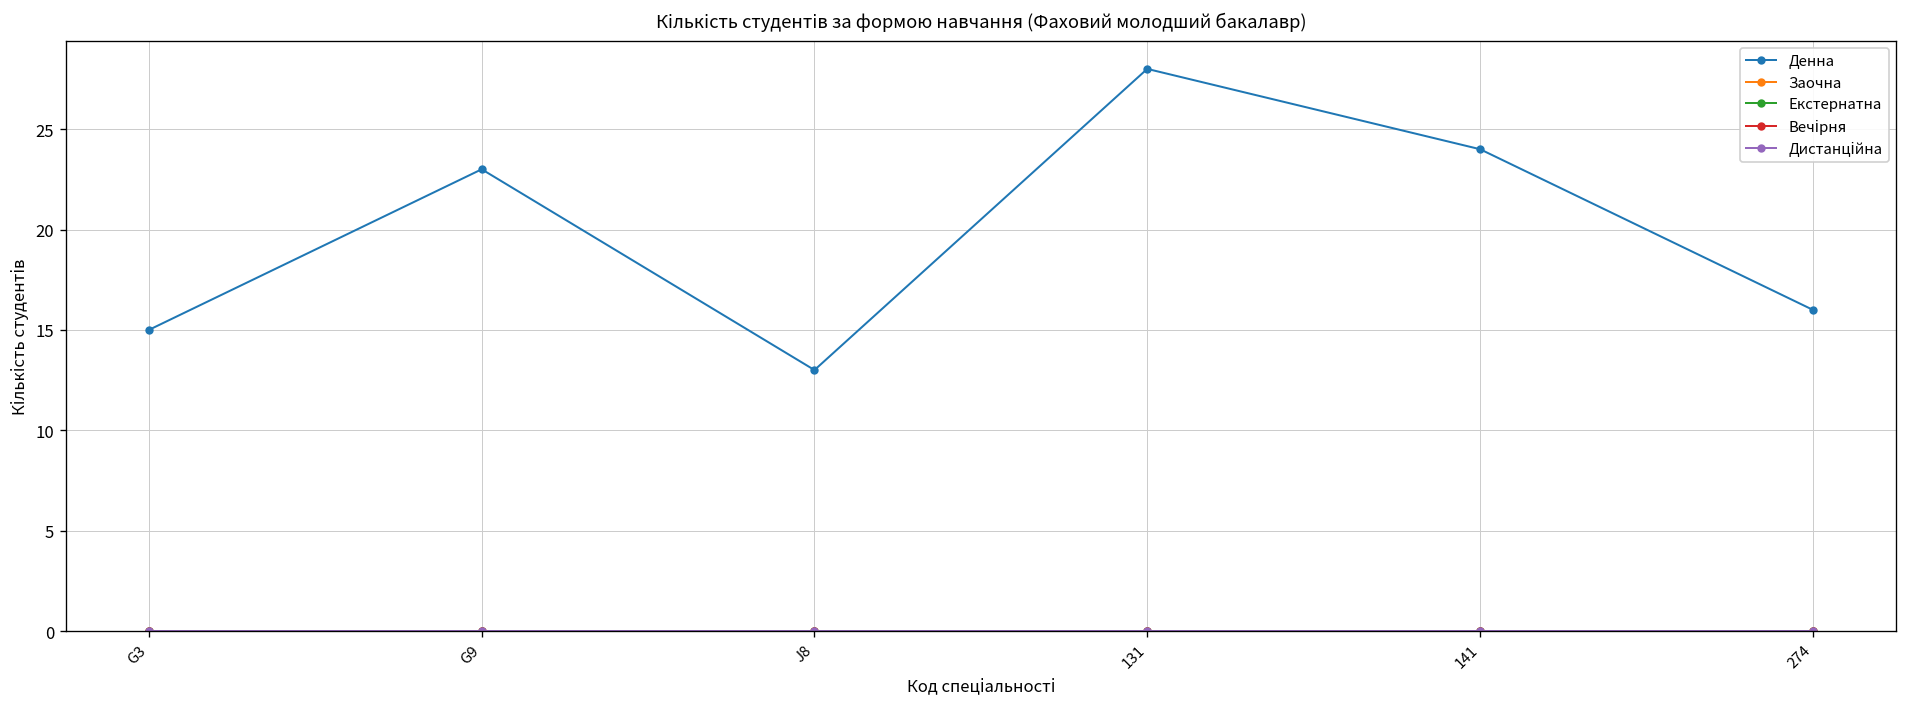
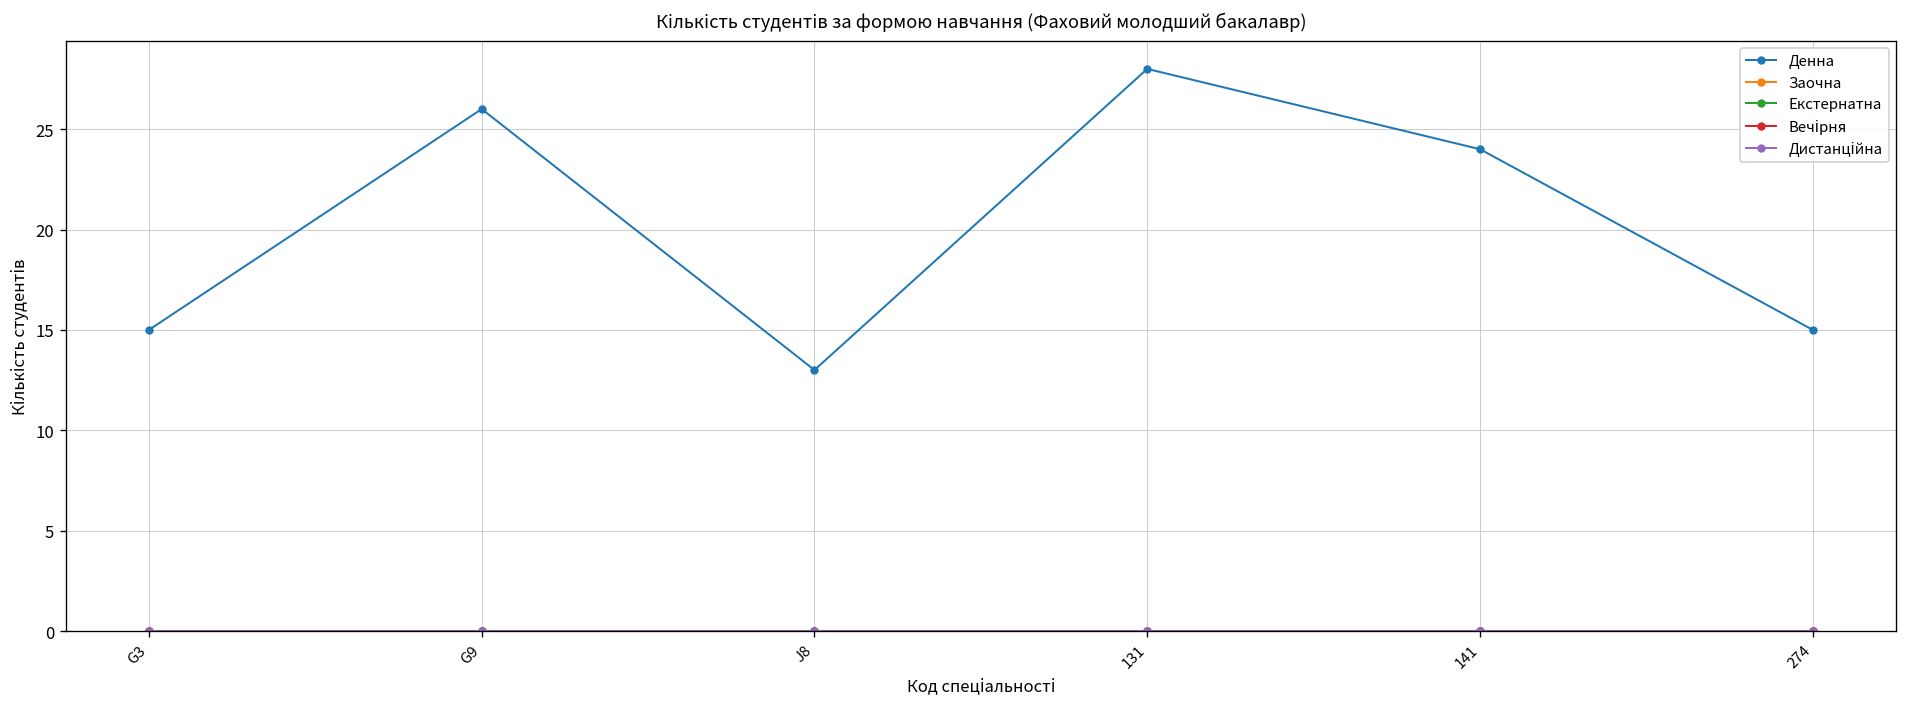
Денна, G9: 23 -> 26
Денна, 274: 16 -> 15
